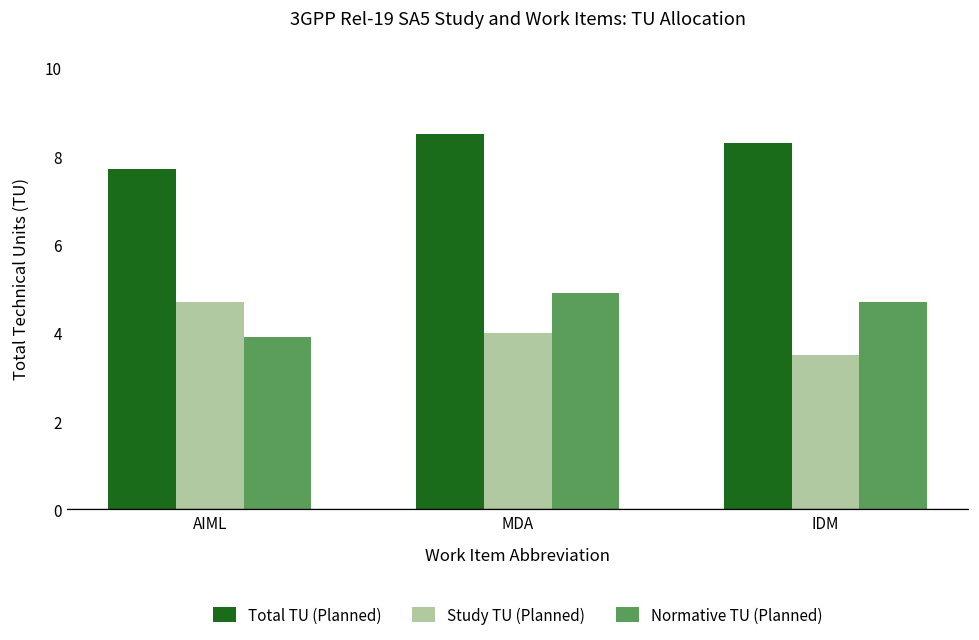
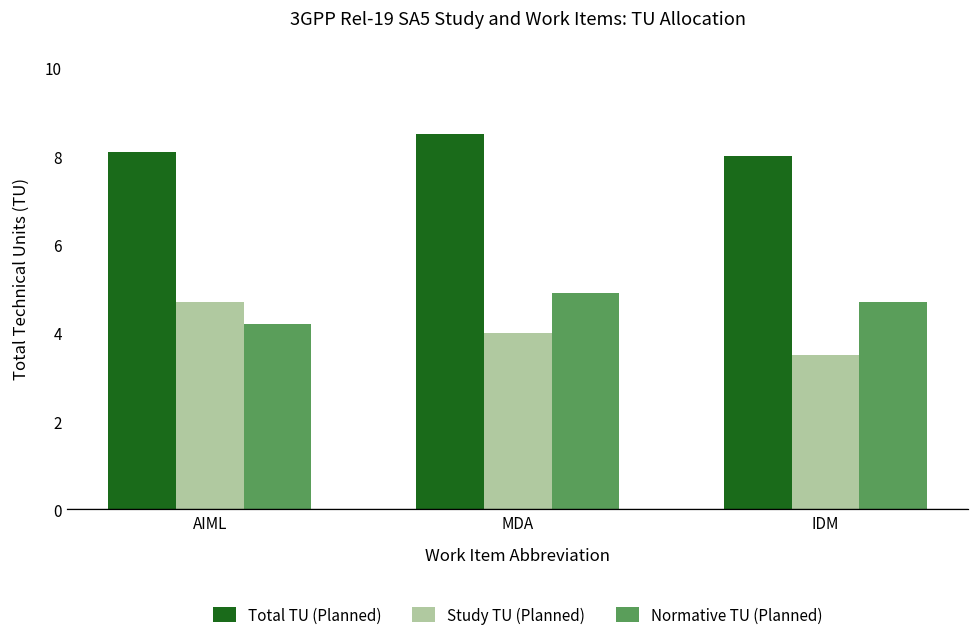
Total TU (Planned), AIML: 7.7 -> 8.1
Normative TU (Planned), AIML: 3.9 -> 4.2
Total TU (Planned), IDM: 8.3 -> 8.0
